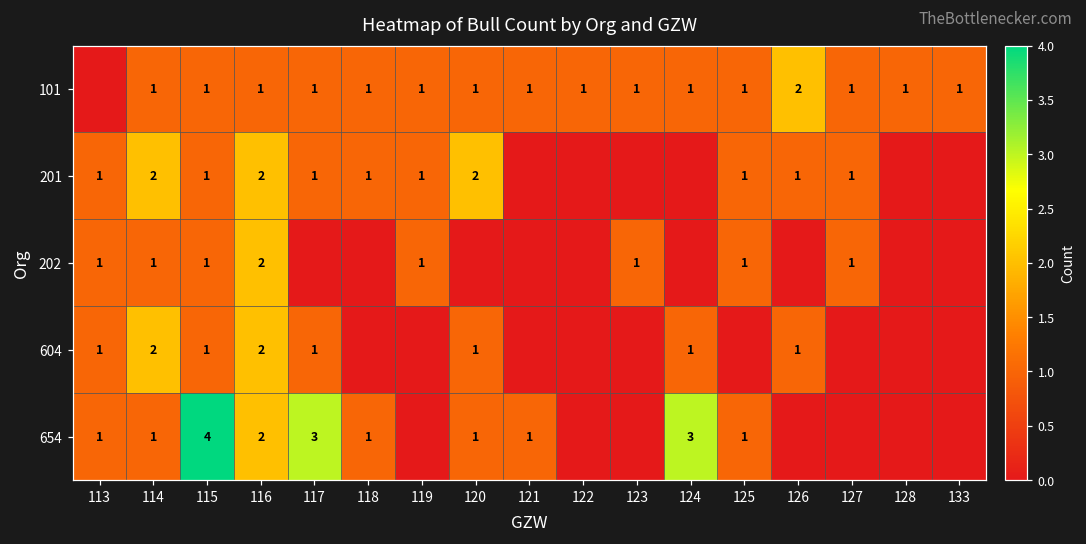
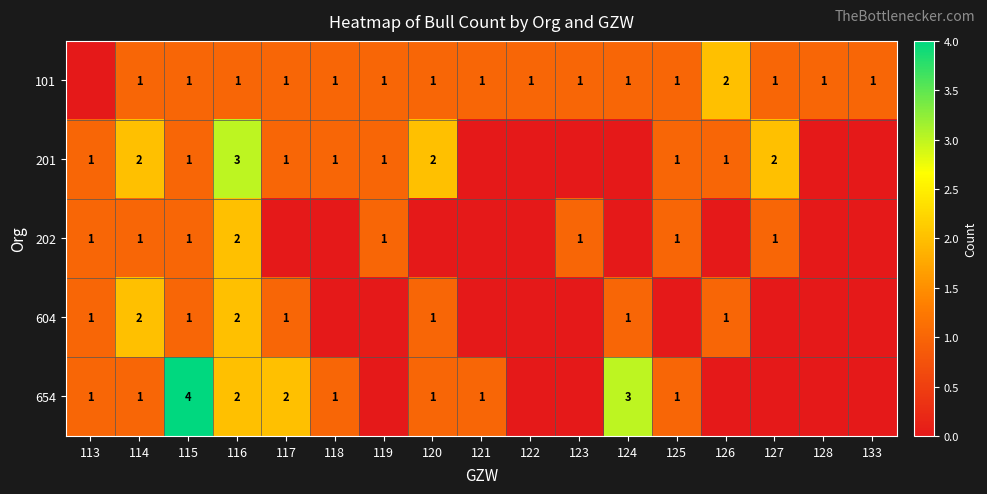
201, 116: 2 -> 3
201, 127: 1 -> 2
654, 117: 3 -> 2
